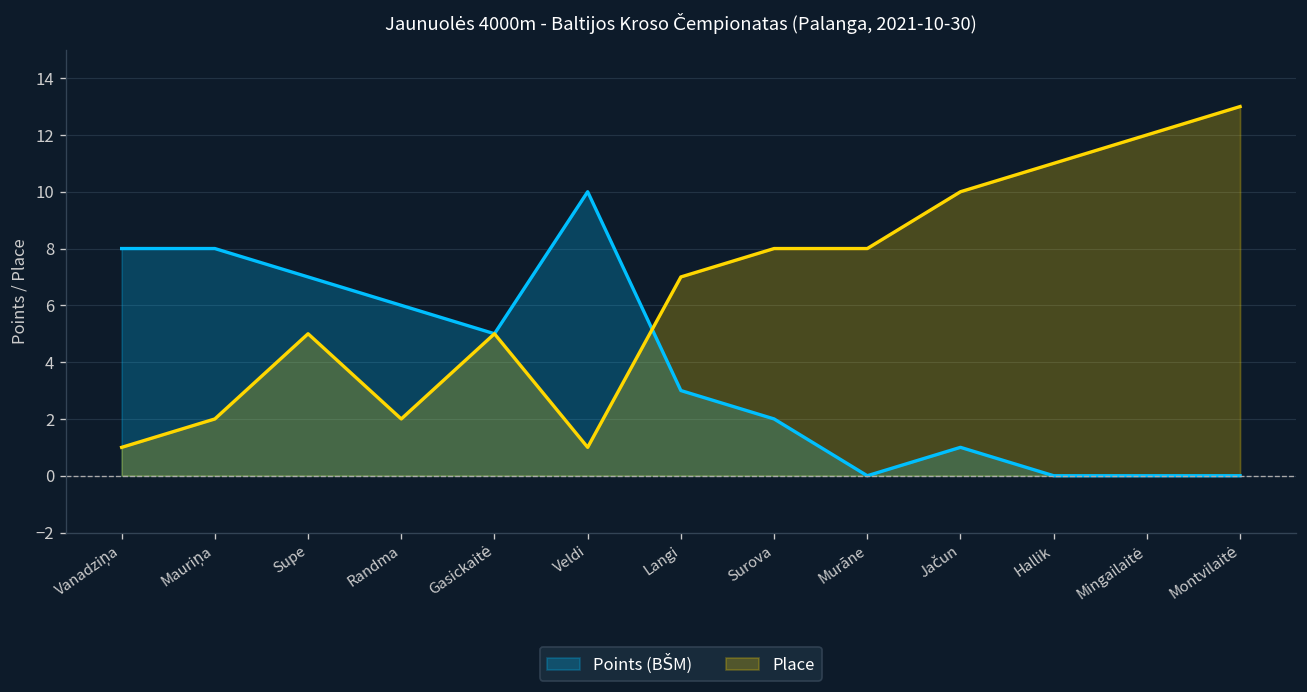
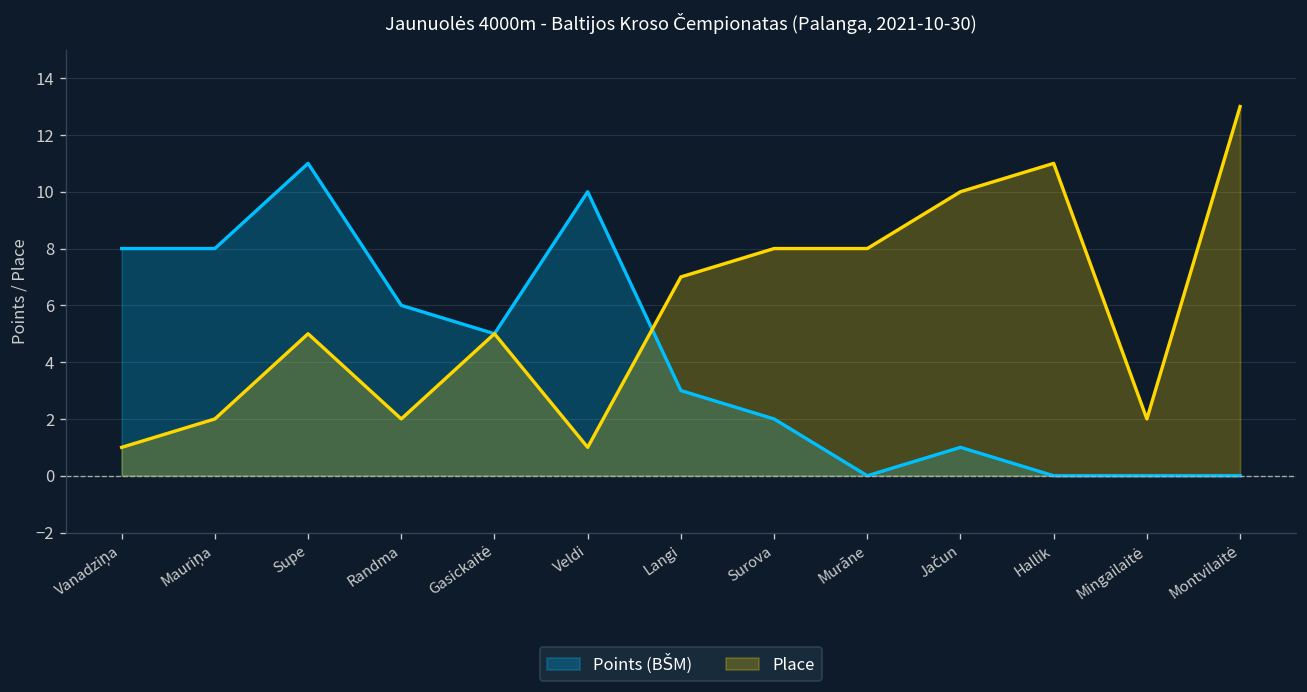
Points (BŠM), Supe: 7 -> 11
Place, Mingailaitė: 12 -> 2
